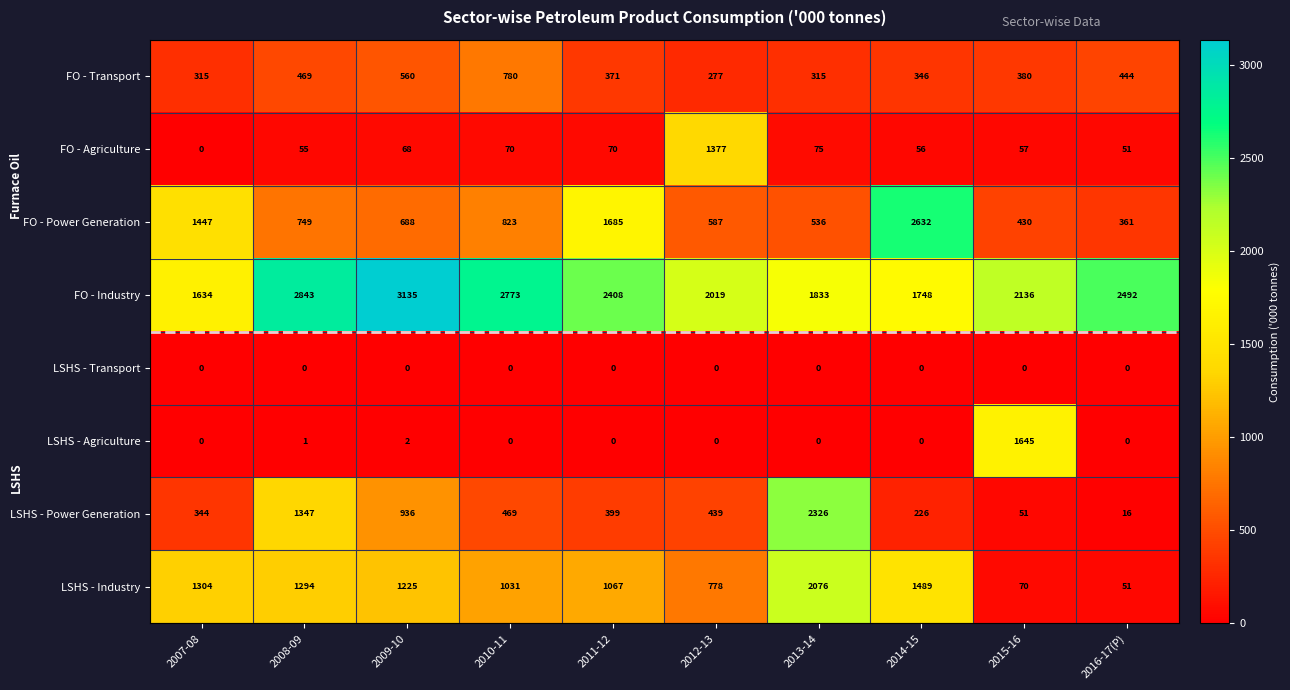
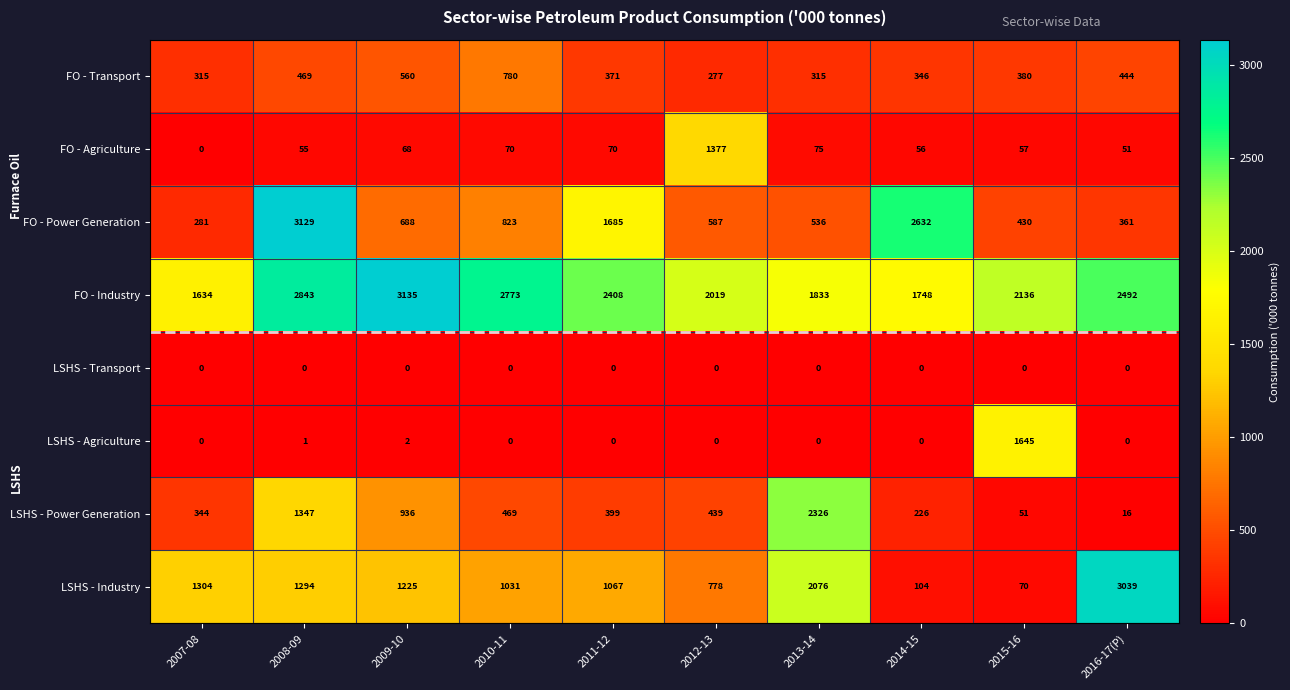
FO - Power Generation, 2007-08: 1447 -> 281
FO - Power Generation, 2008-09: 749 -> 3129
LSHS - Industry, 2014-15: 1489 -> 104
LSHS - Industry, 2016-17(P): 51 -> 3039
